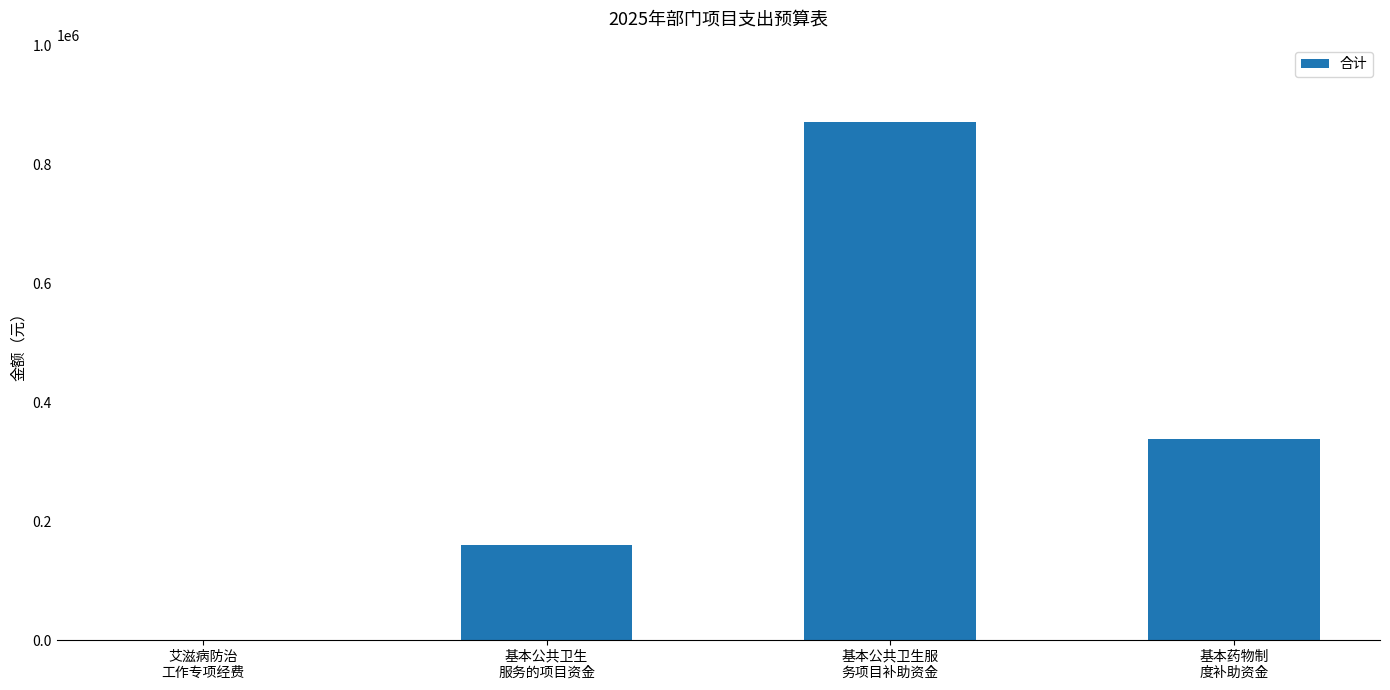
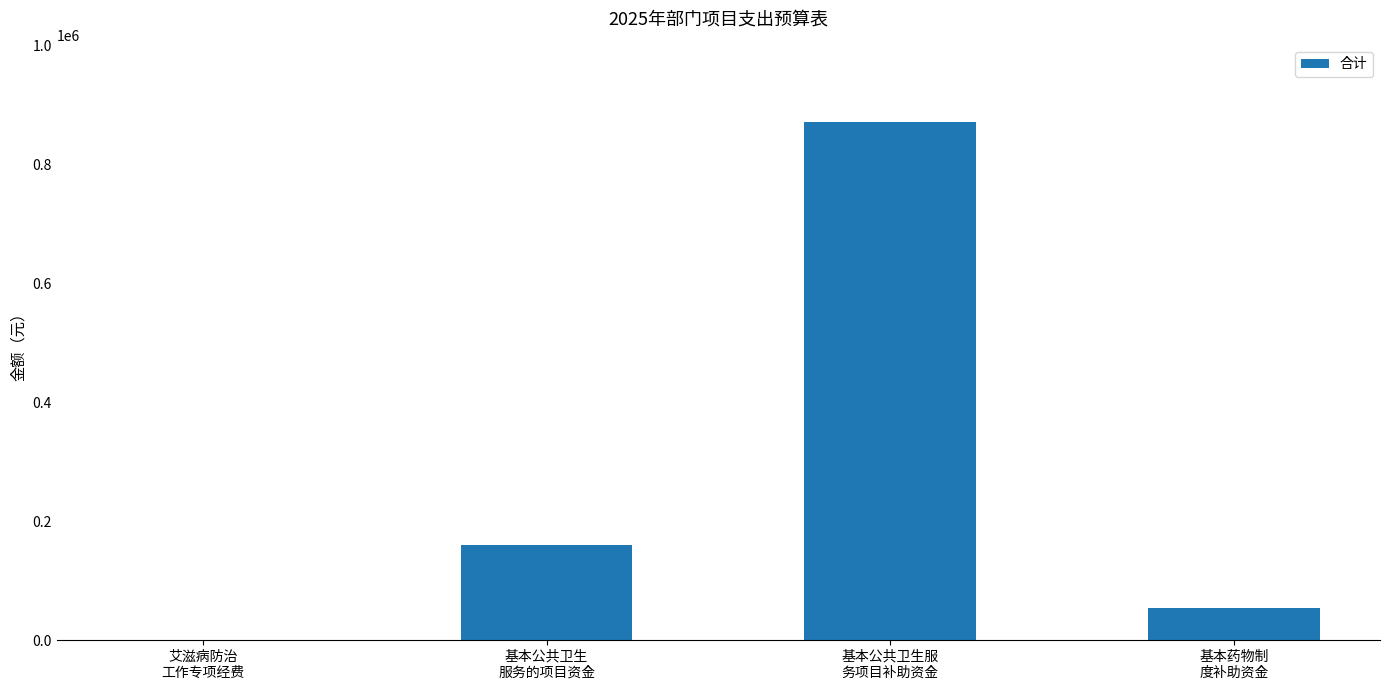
基本药物制 度补助资金: 340000 -> 50000
